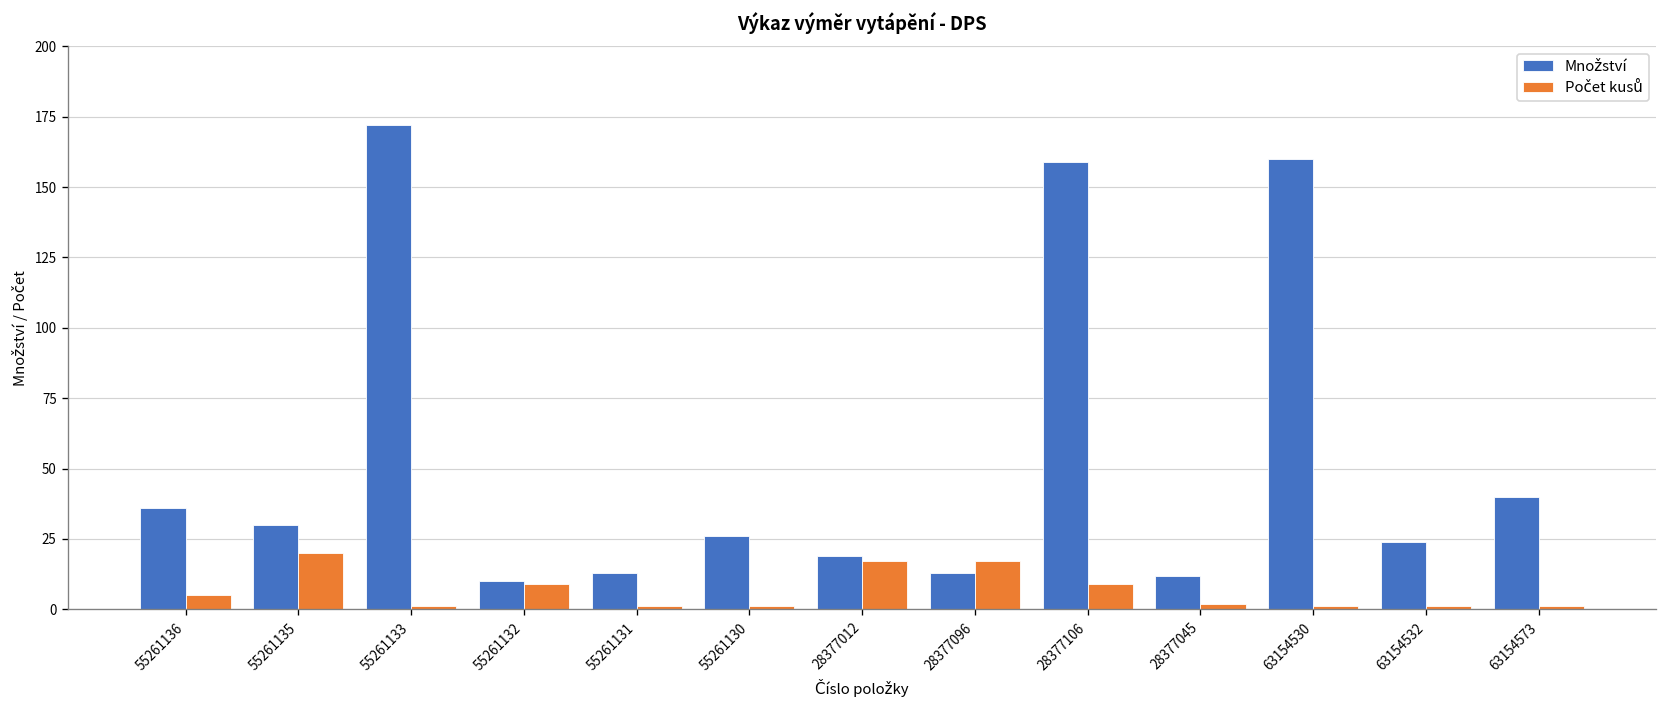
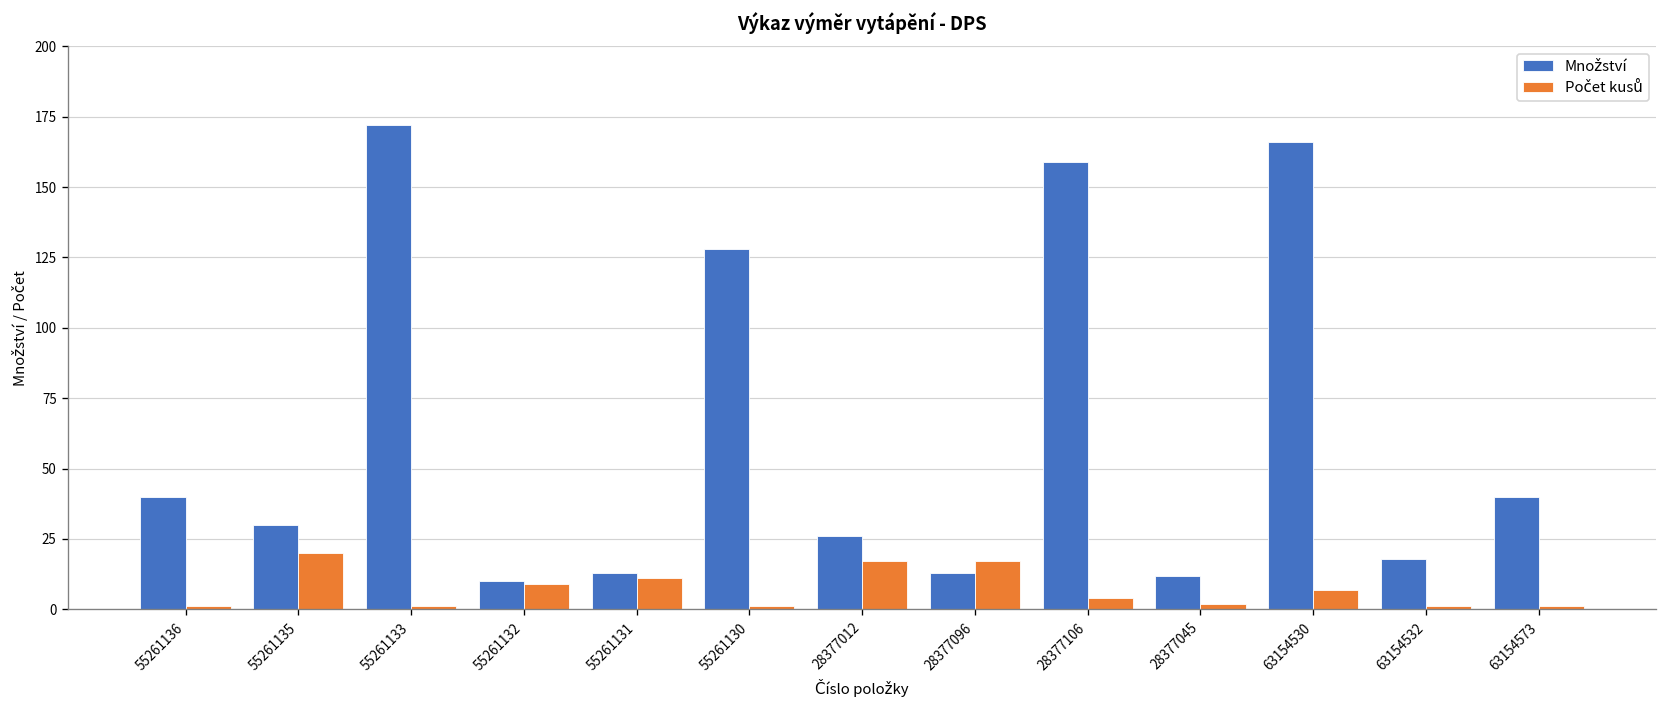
Množství, 55261136: 36 -> 40
Počet kusů, 55261136: 5 -> 1
Počet kusů, 55261131: 1 -> 11
Množství, 55261130: 26 -> 128
Množství, 28377012: 19 -> 26
Počet kusů, 28377106: 9 -> 4
Množství, 63154530: 160 -> 166
Počet kusů, 63154530: 1 -> 7
Množství, 63154532: 24 -> 18
